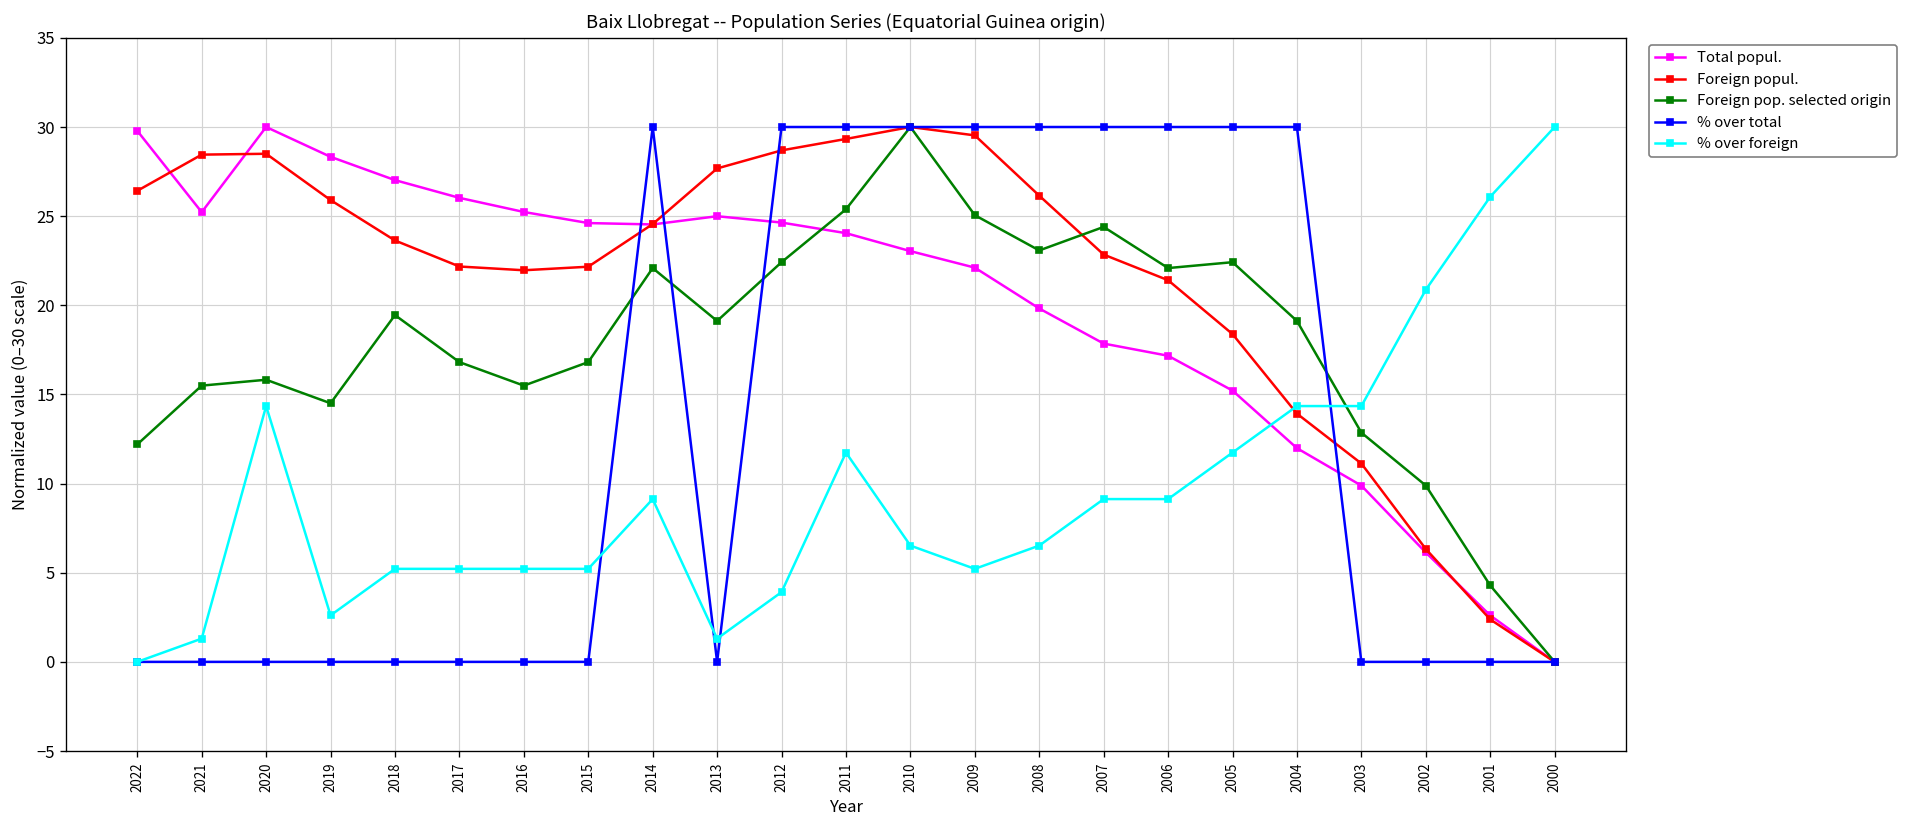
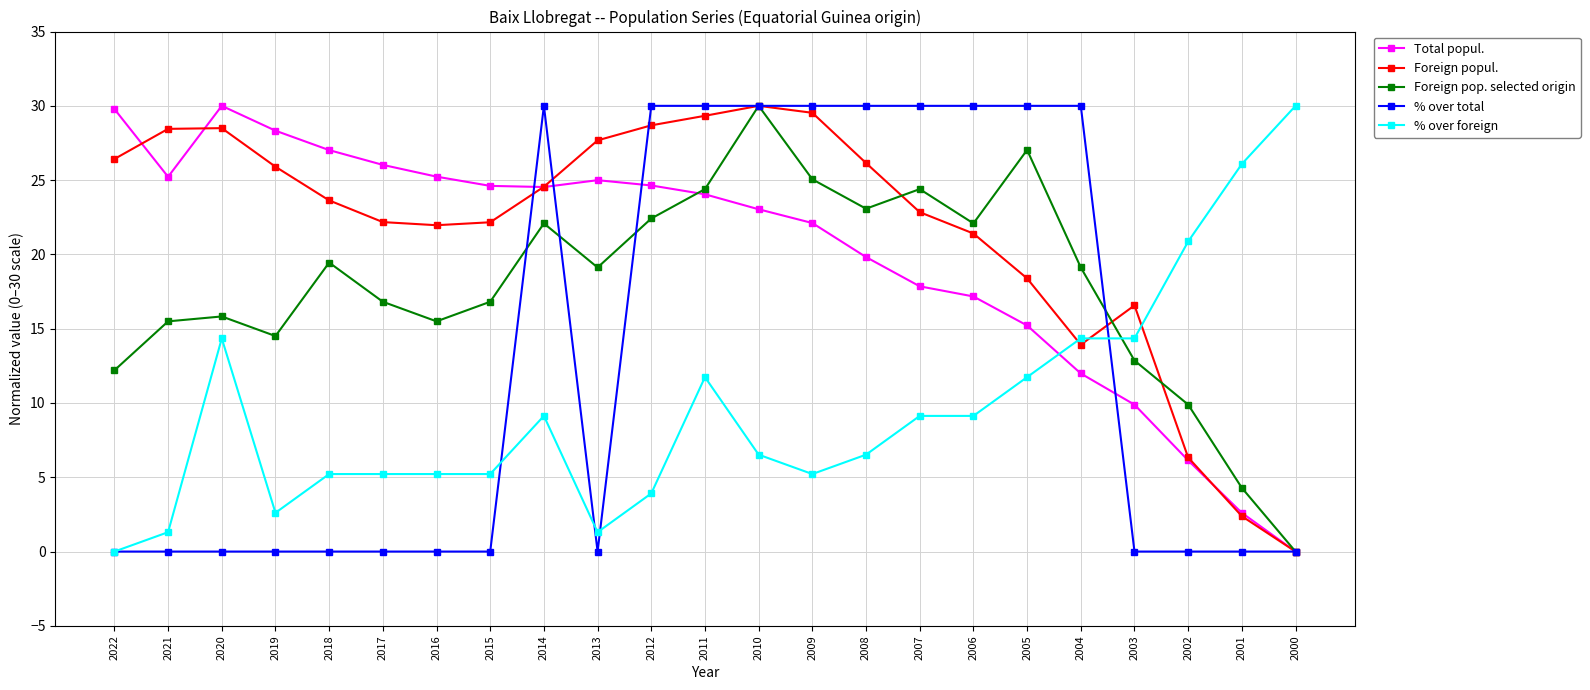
Foreign pop. selected origin, 2011: 25.4 -> 24.4
Foreign pop. selected origin, 2005: 22.4 -> 27.0
Foreign popul., 2003: 11.1 -> 16.6
